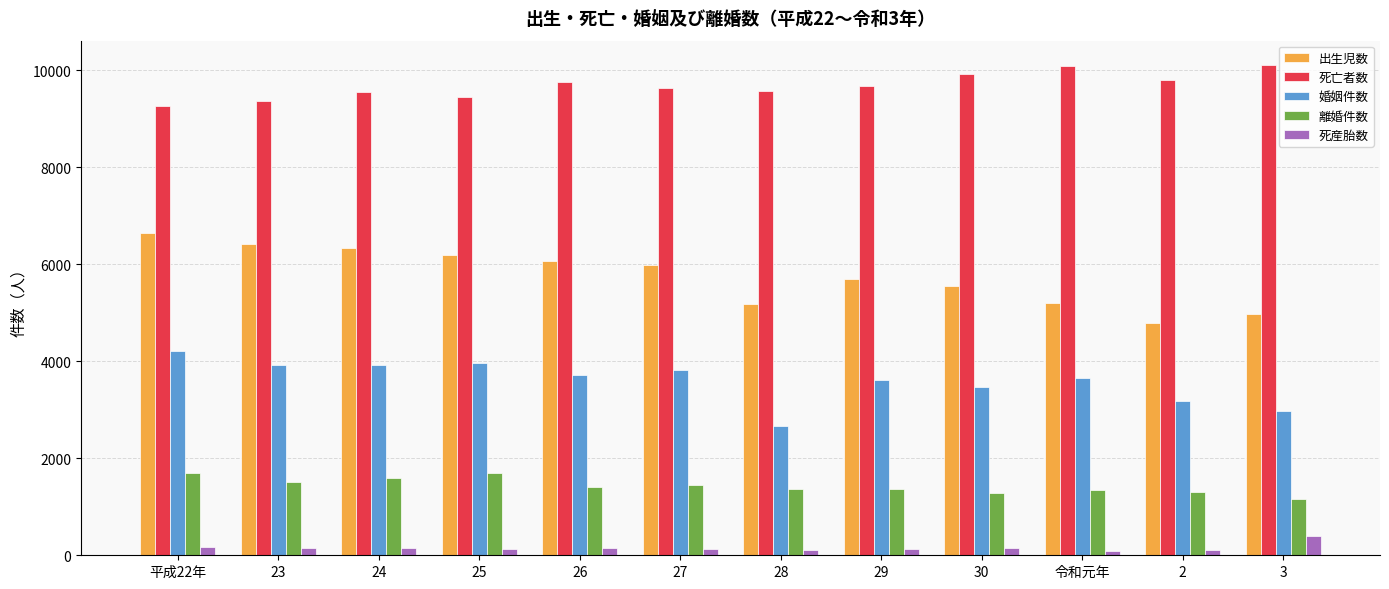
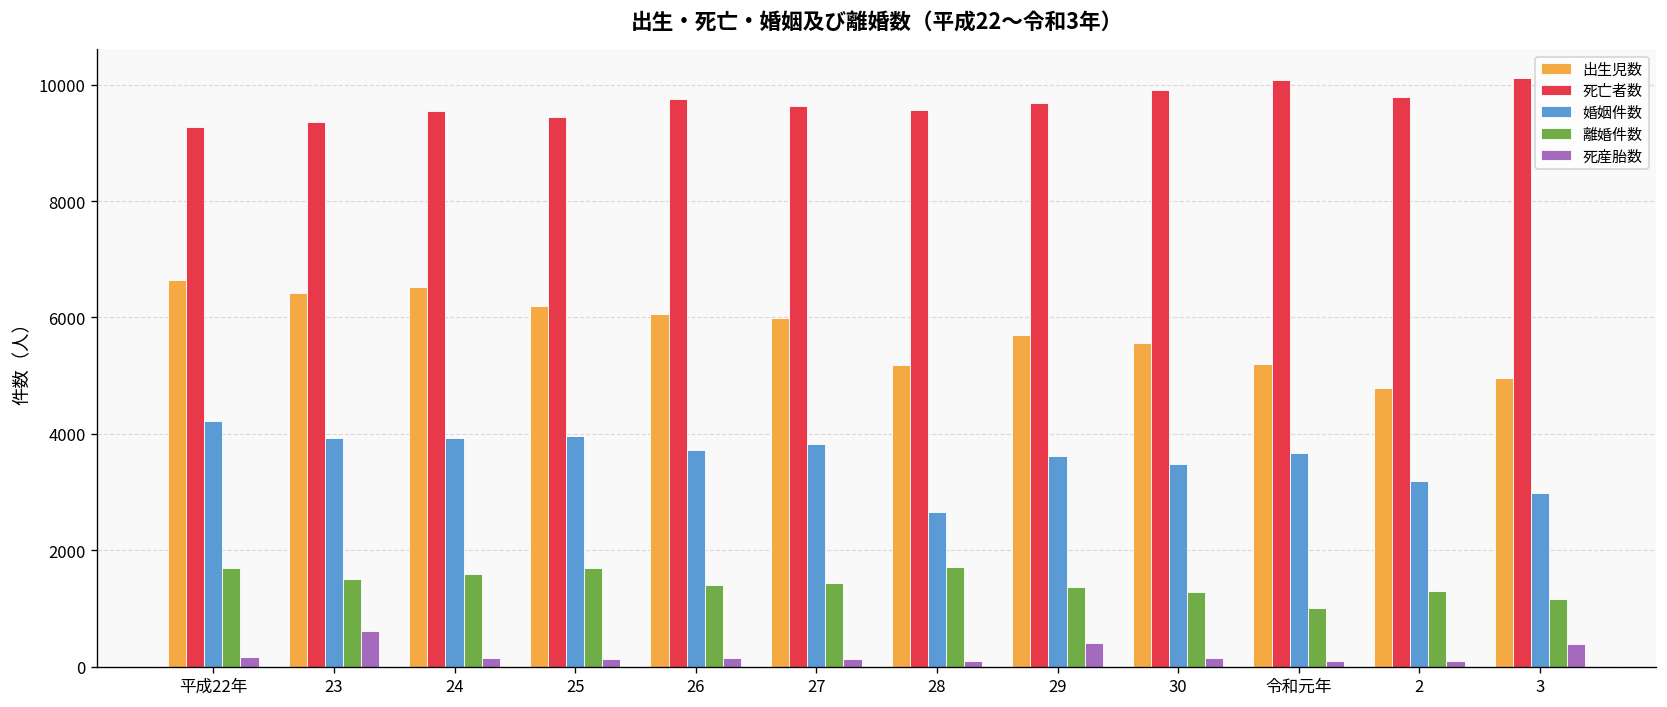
死産胎数, 23: 200 -> 600
出生児数, 24: 6300 -> 6500
離婚件数, 28: 1400 -> 1700
死産胎数, 29: 100 -> 400
離婚件数, 令和元年: 1400 -> 1000
